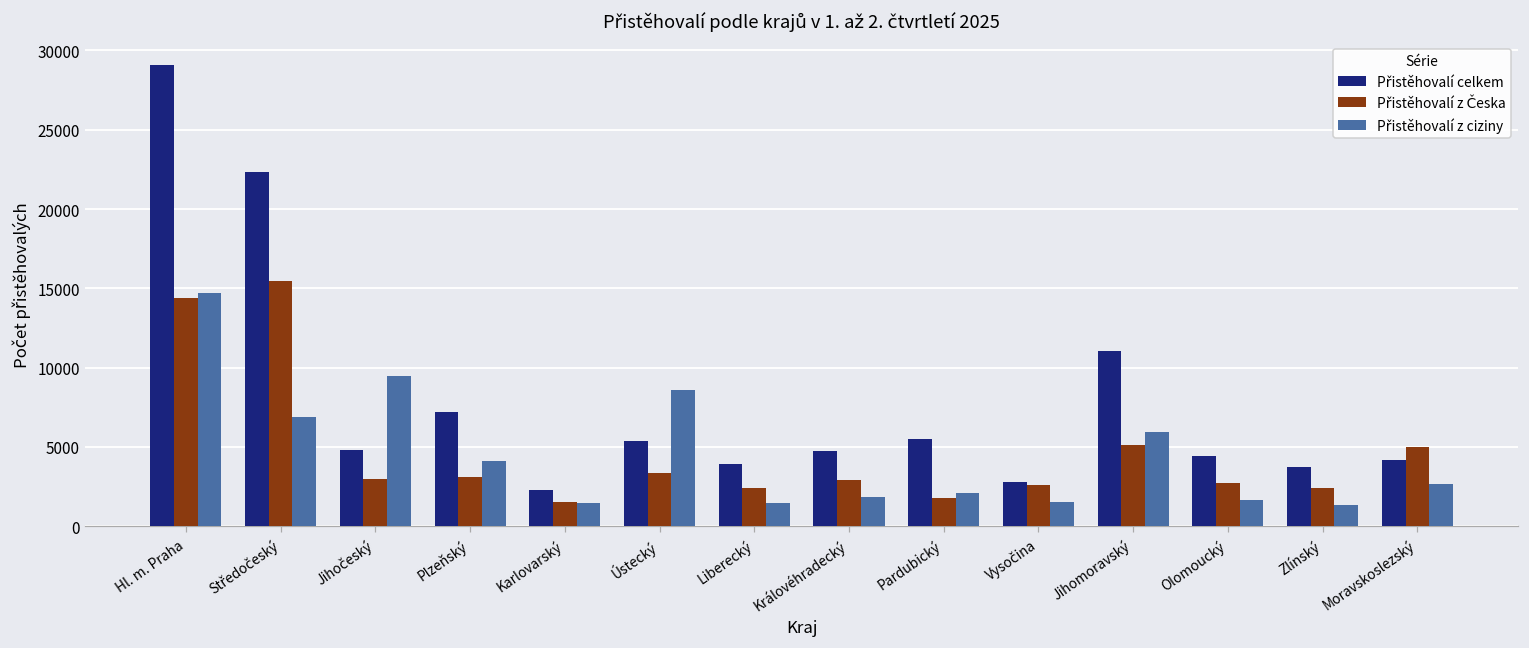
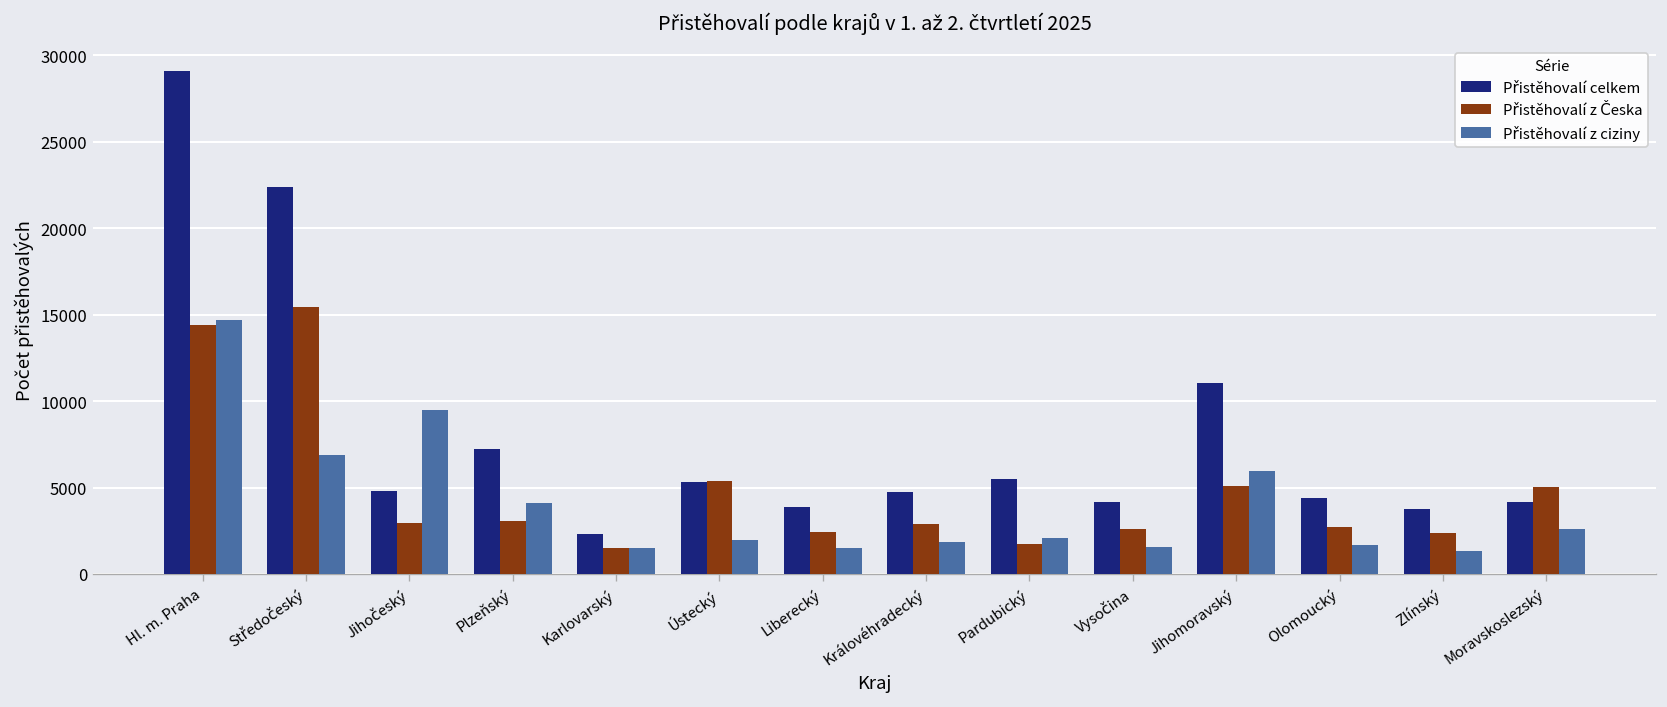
Přistěhovalí z Česka, Ústecký: 3400 -> 5400
Přistěhovalí z ciziny, Ústecký: 8600 -> 2000
Přistěhovalí celkem, Vysočina: 2800 -> 4200
